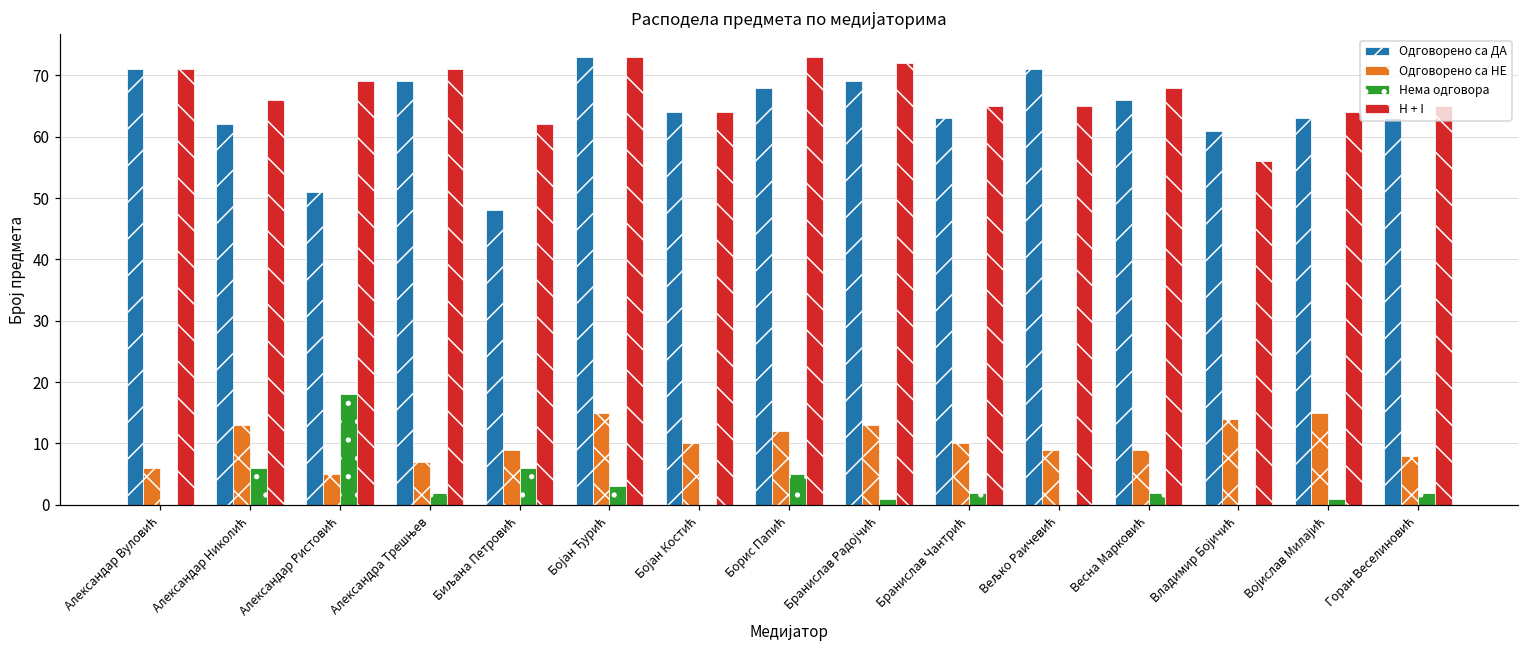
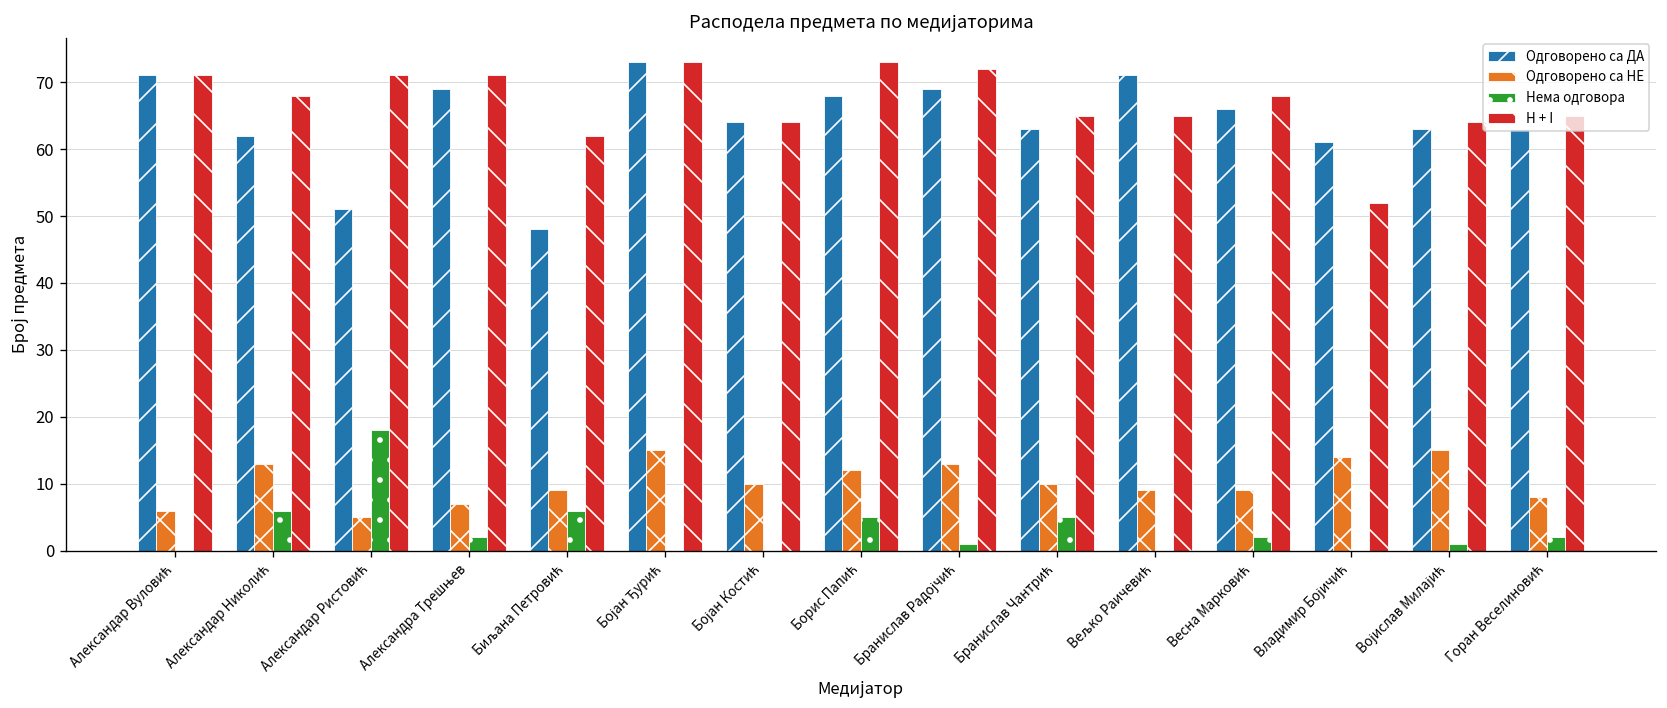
H + I, Александар Николић: 66 -> 68
H + I, Александар Ристовић: 69 -> 71
Нема одговора, Бојан Ђурић: 3 -> 0
Нема одговора, Бранислав Чантрић: 2 -> 5
H + I, Владимир Бојичић: 56 -> 52
